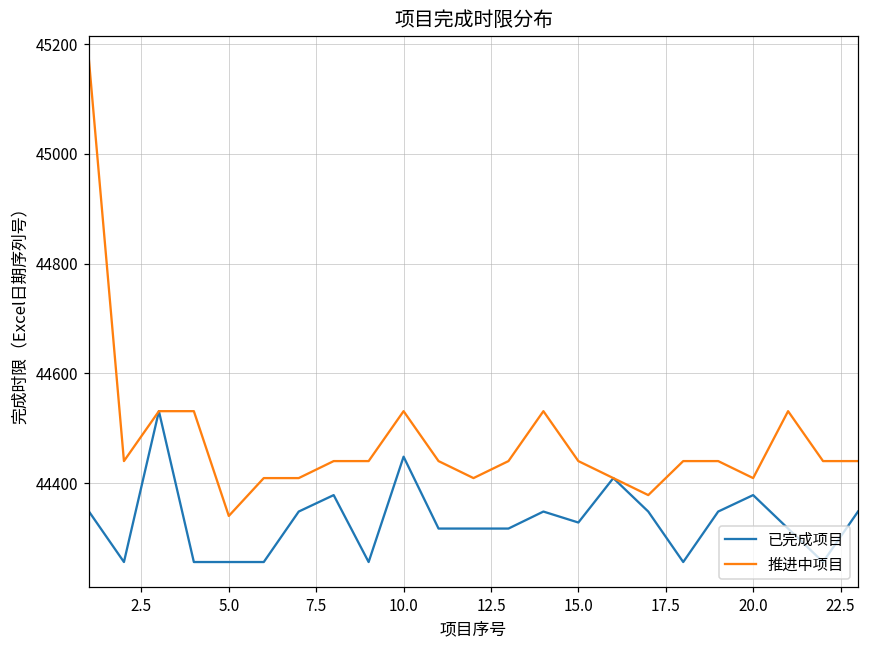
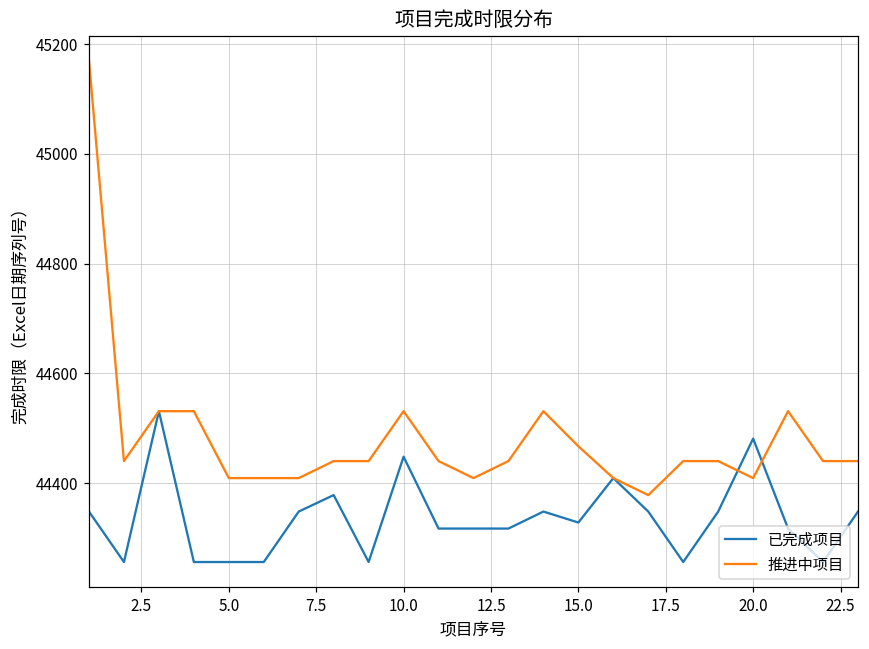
推进中项目, 5.0: 44340 -> 44410
推进中项目, 15.0: 44440 -> 44470
已完成项目, 20.0: 44380 -> 44480
